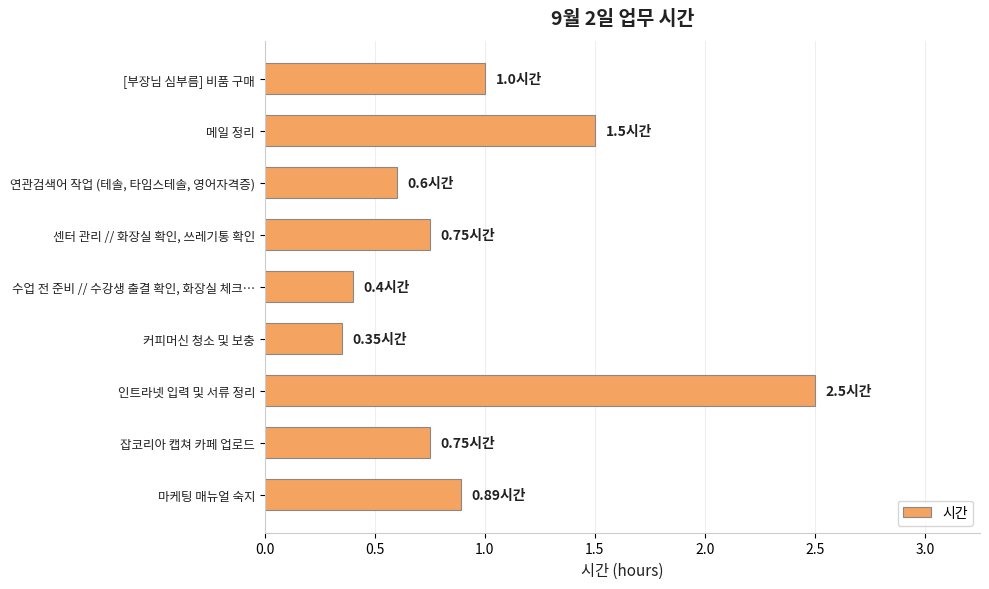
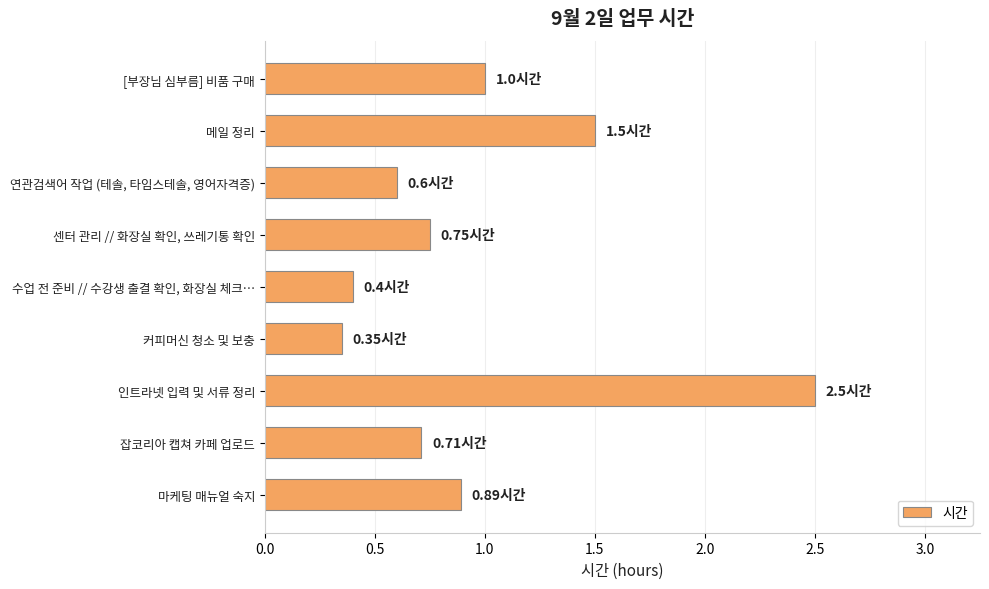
잡코리아 캡쳐 카페 업로드: 0.75 -> 0.71
